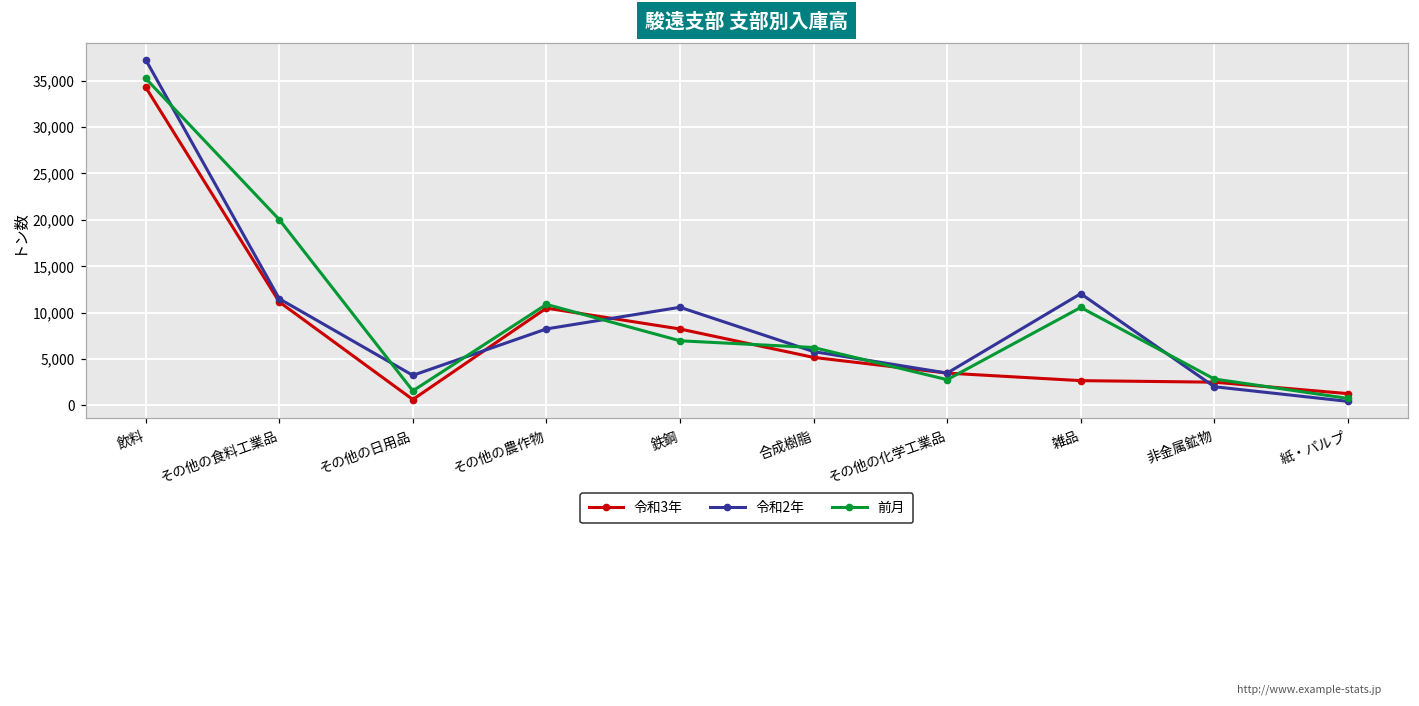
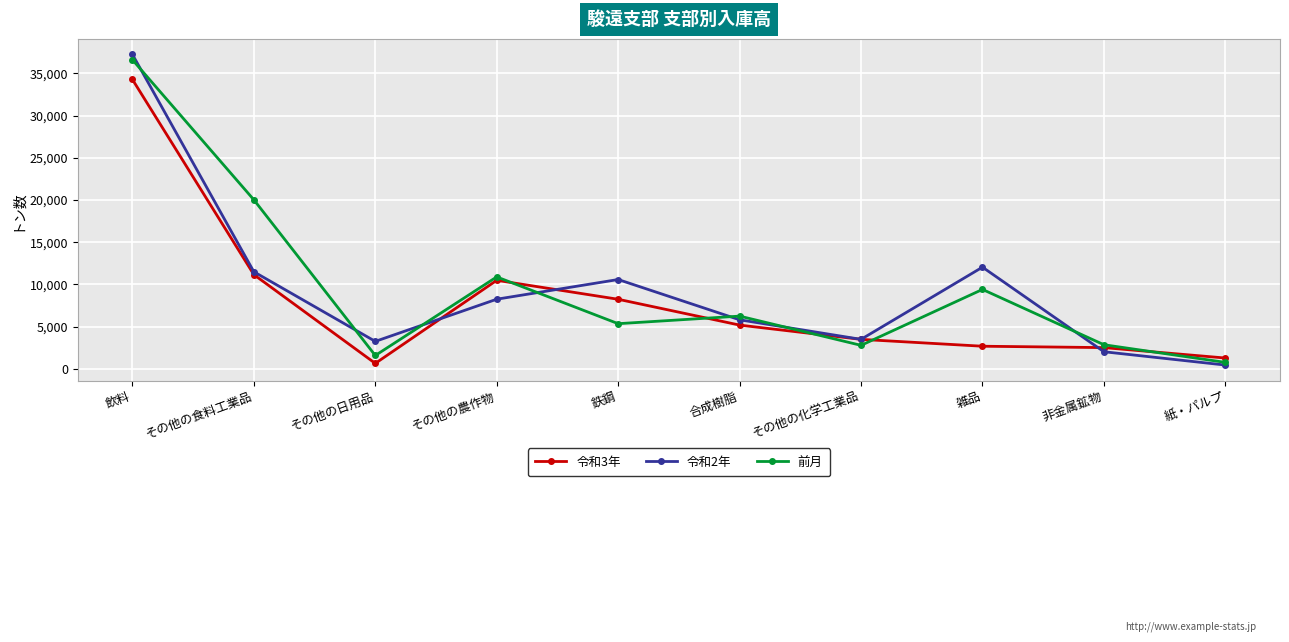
前月, 飲料: 35,000 -> 37,000
前月, 鉄鋼: 7,000 -> 5,000
前月, 雑品: 11,000 -> 9,000
